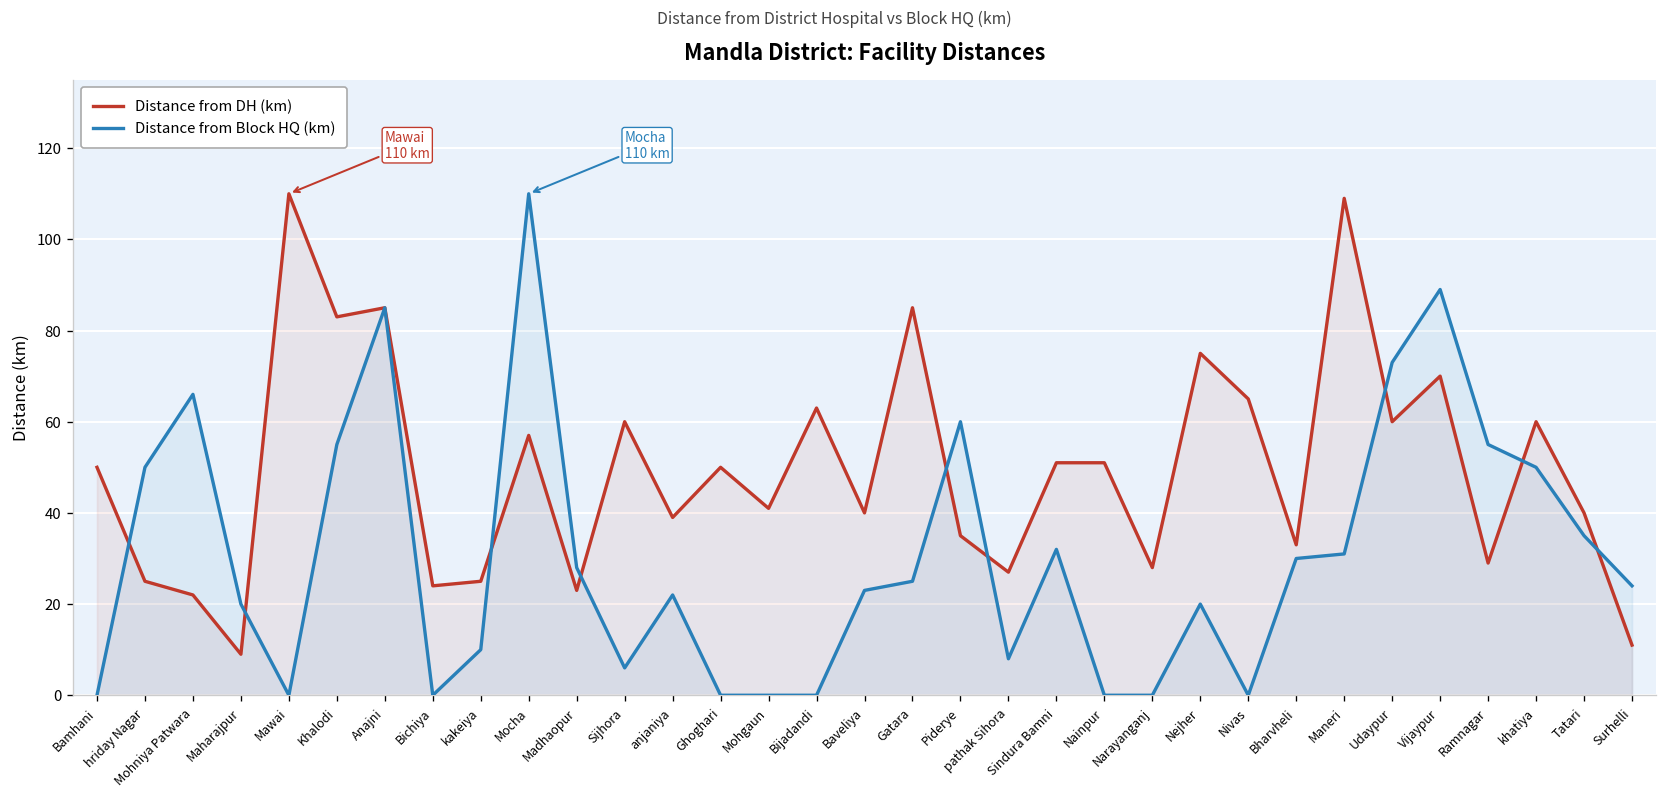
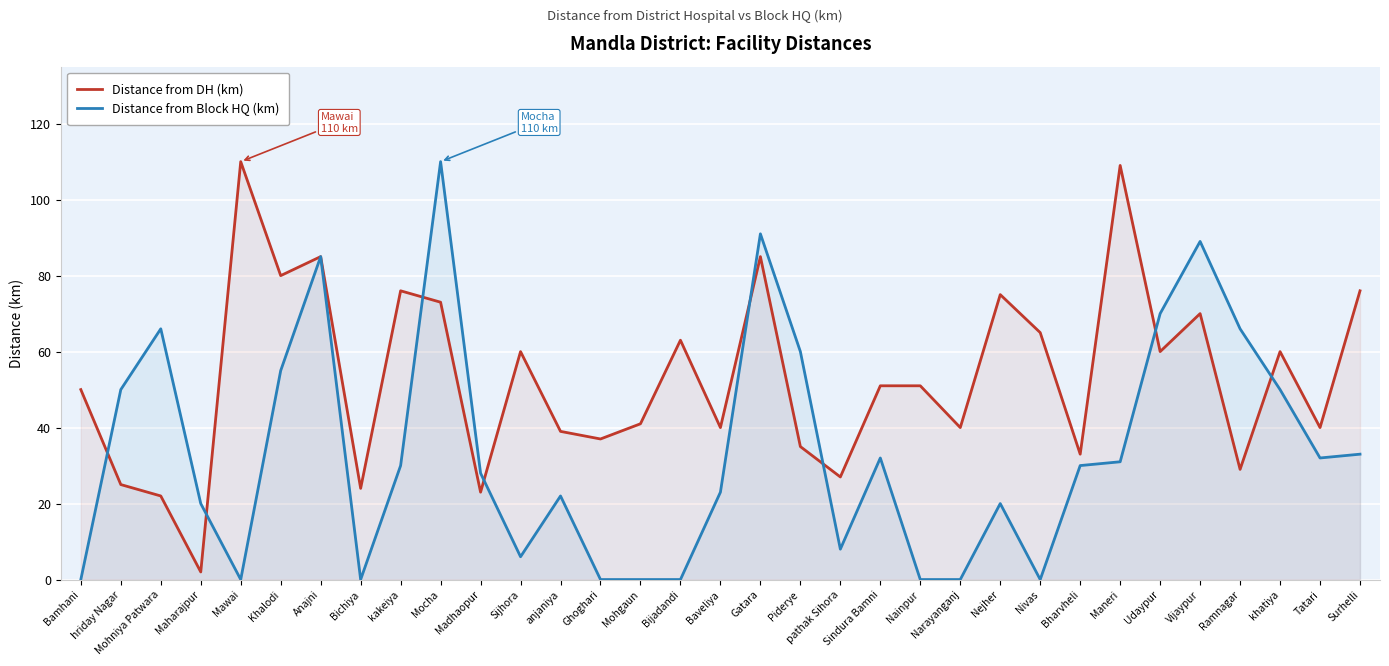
Distance from DH (km), Maharajpur: 9 -> 2
Distance from DH (km), Khalodi: 83 -> 80
Distance from DH (km), kakeiya: 25 -> 76
Distance from Block HQ (km), kakeiya: 10 -> 30
Distance from DH (km), Mocha: 57 -> 73
Distance from DH (km), Ghoghari: 50 -> 37
Distance from Block HQ (km), Gatara: 25 -> 91
Distance from DH (km), Narayanganj: 28 -> 40
Distance from Block HQ (km), Udaypur: 73 -> 70
Distance from Block HQ (km), Ramnagar: 55 -> 66
Distance from Block HQ (km), Tatari: 35 -> 32
Distance from DH (km), Surhelli: 11 -> 76
Distance from Block HQ (km), Surhelli: 24 -> 33
